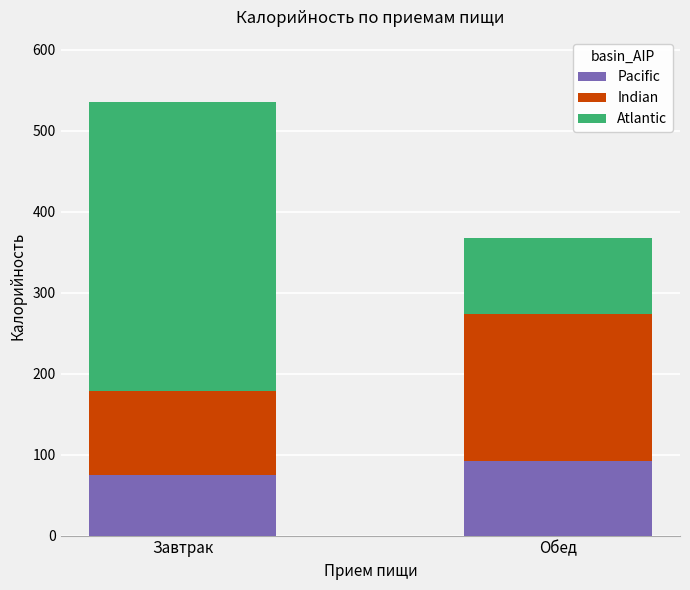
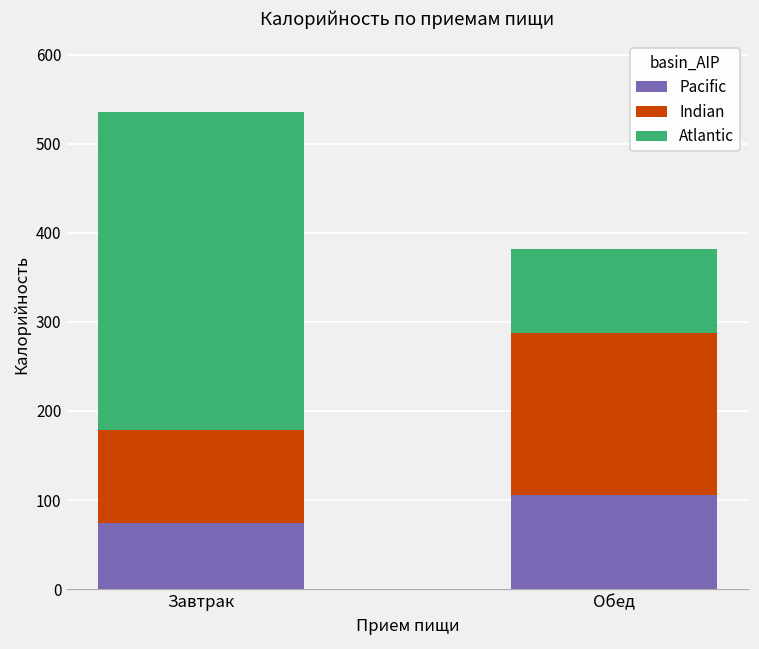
Pacific, Обед: 90 -> 110
